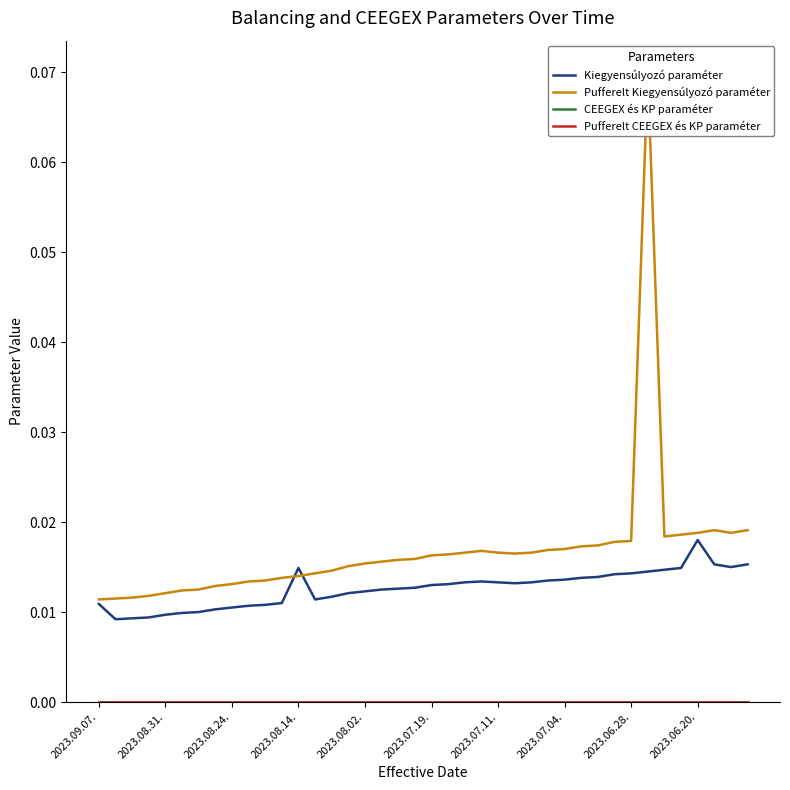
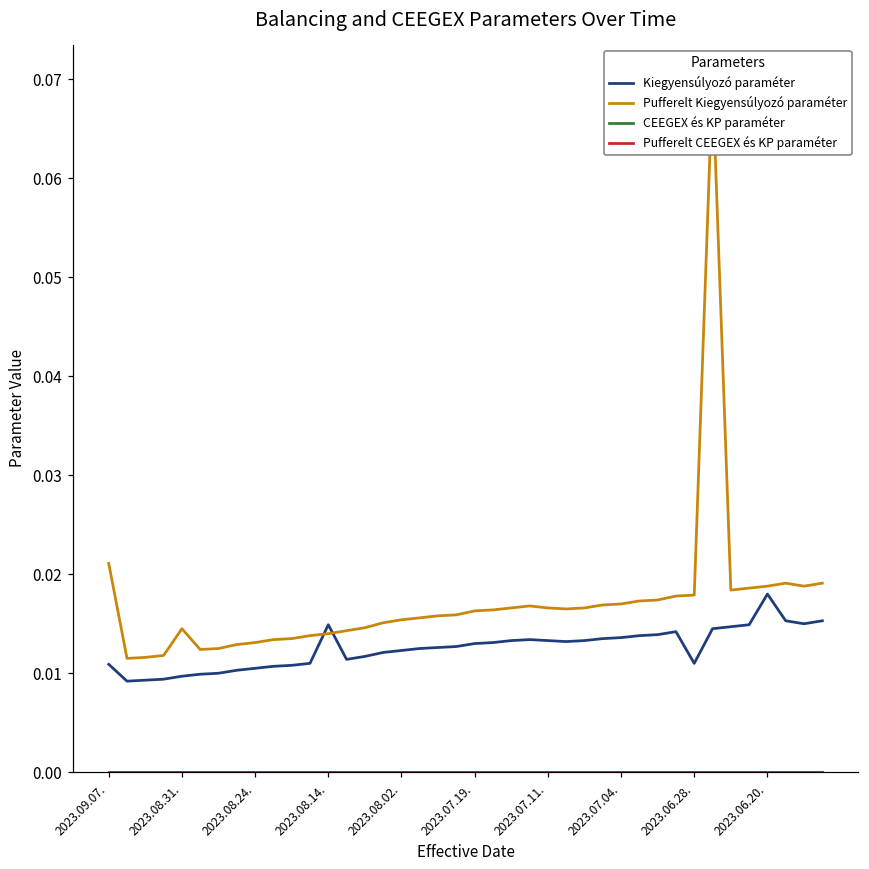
Pufferelt Kiegyensúlyozó paraméter, 2023.09.07.: 0.011 -> 0.021
Pufferelt Kiegyensúlyozó paraméter, 2023.08.31.: 0.012 -> 0.015
Kiegyensúlyozó paraméter, 2023.06.28.: 0.014 -> 0.011
